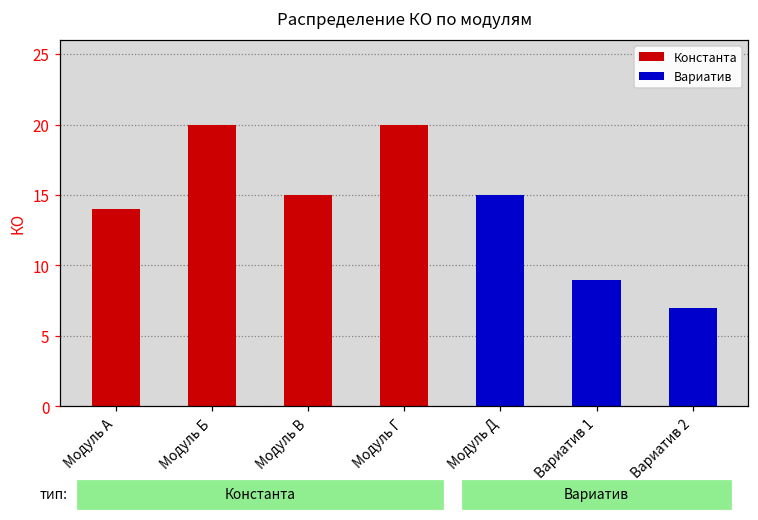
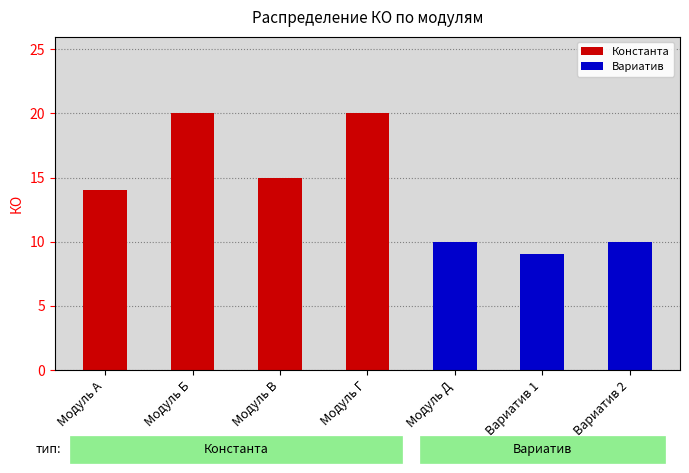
Модуль Д: 15 -> 10
Вариатив 2: 7 -> 10
